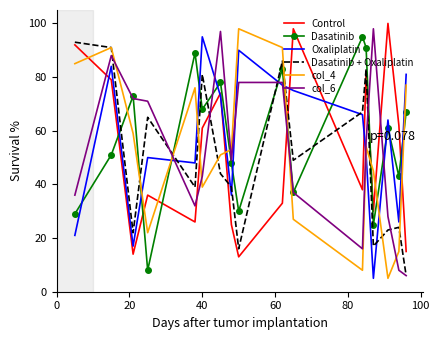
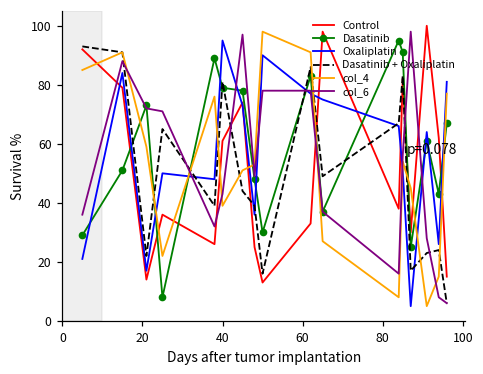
Dasatinib, 40: 68 -> 79
